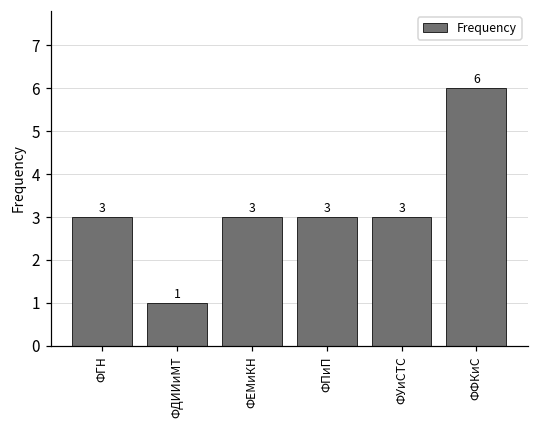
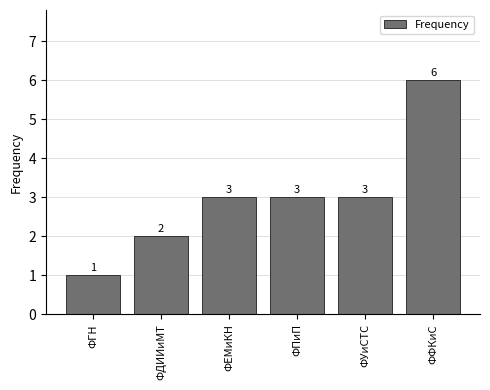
ФГН: 3 -> 1
ФДИИиМТ: 1 -> 2
